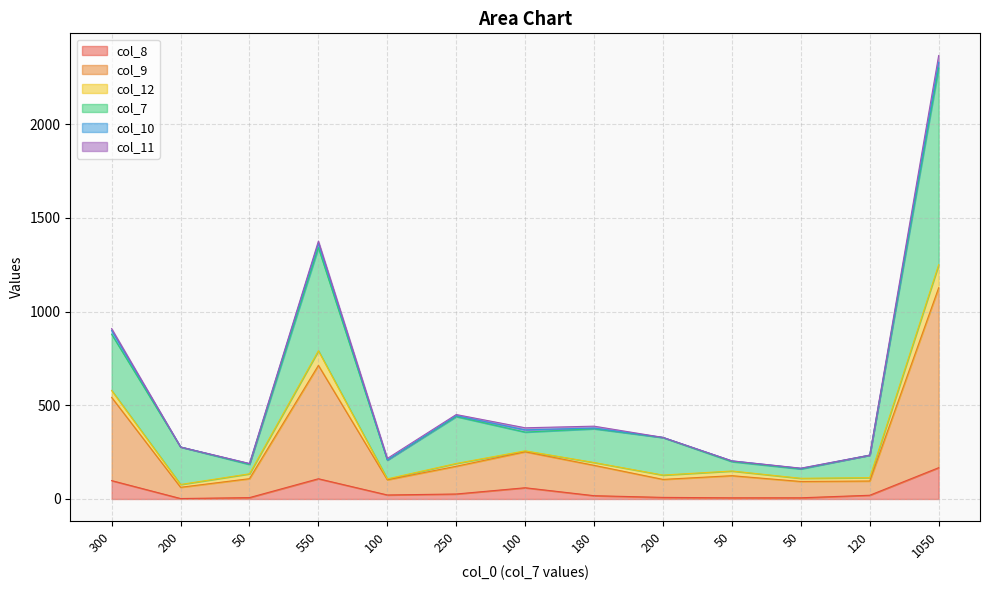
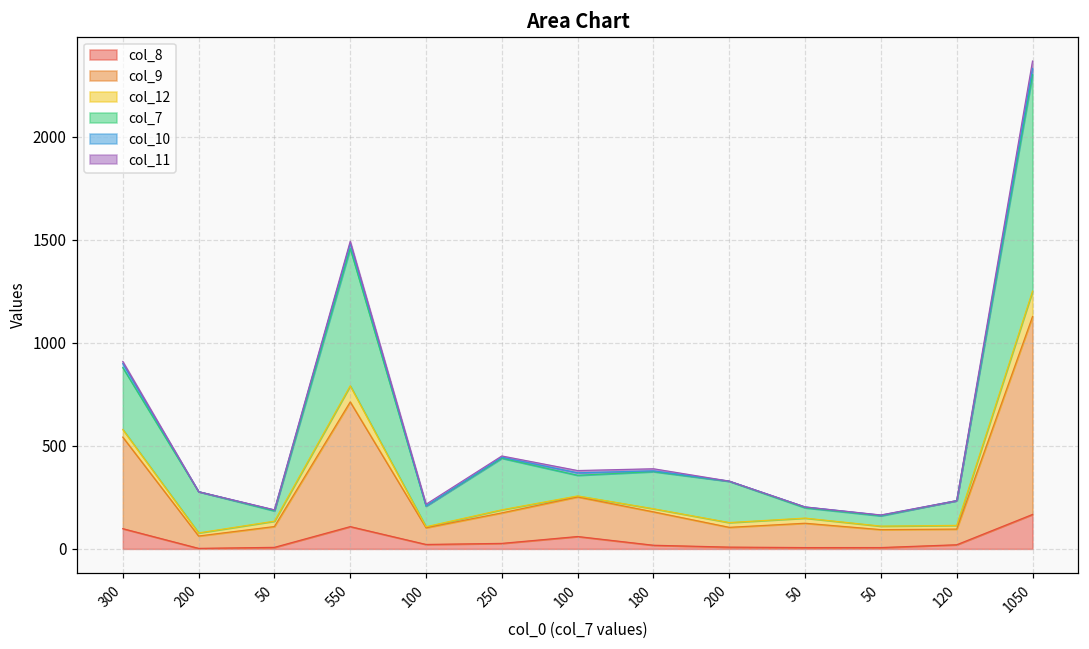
col_7, 550: 550 -> 670
